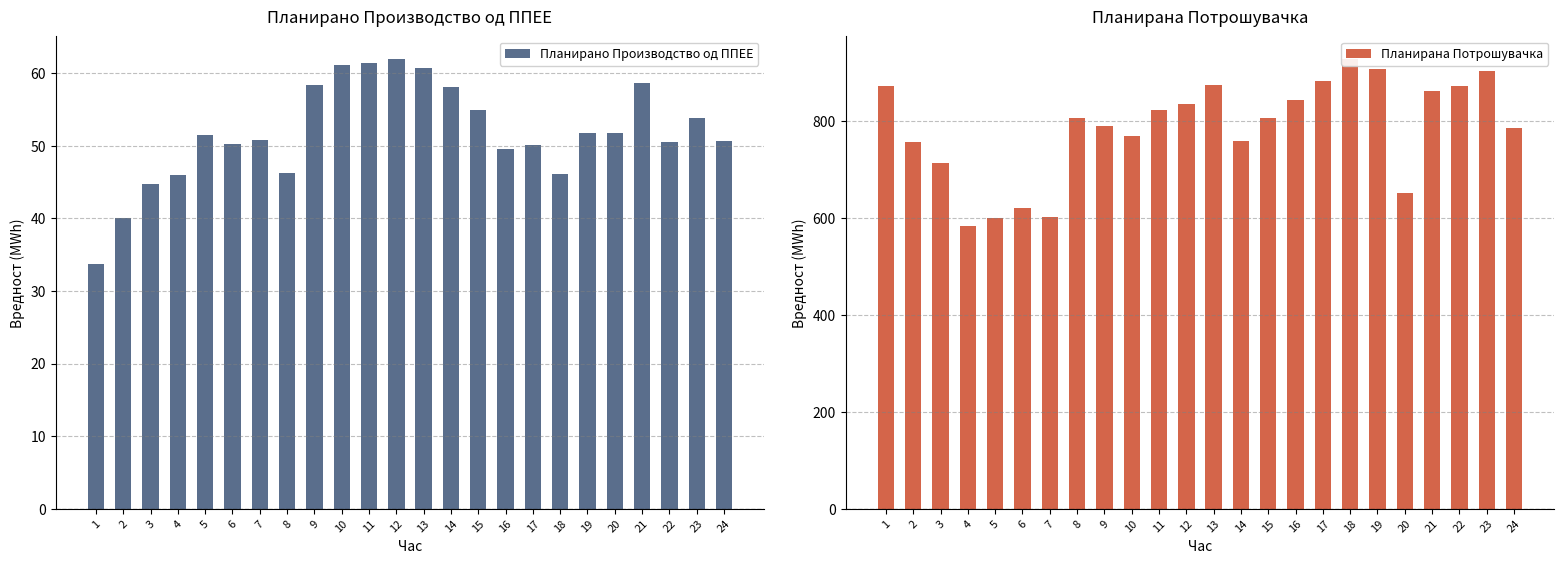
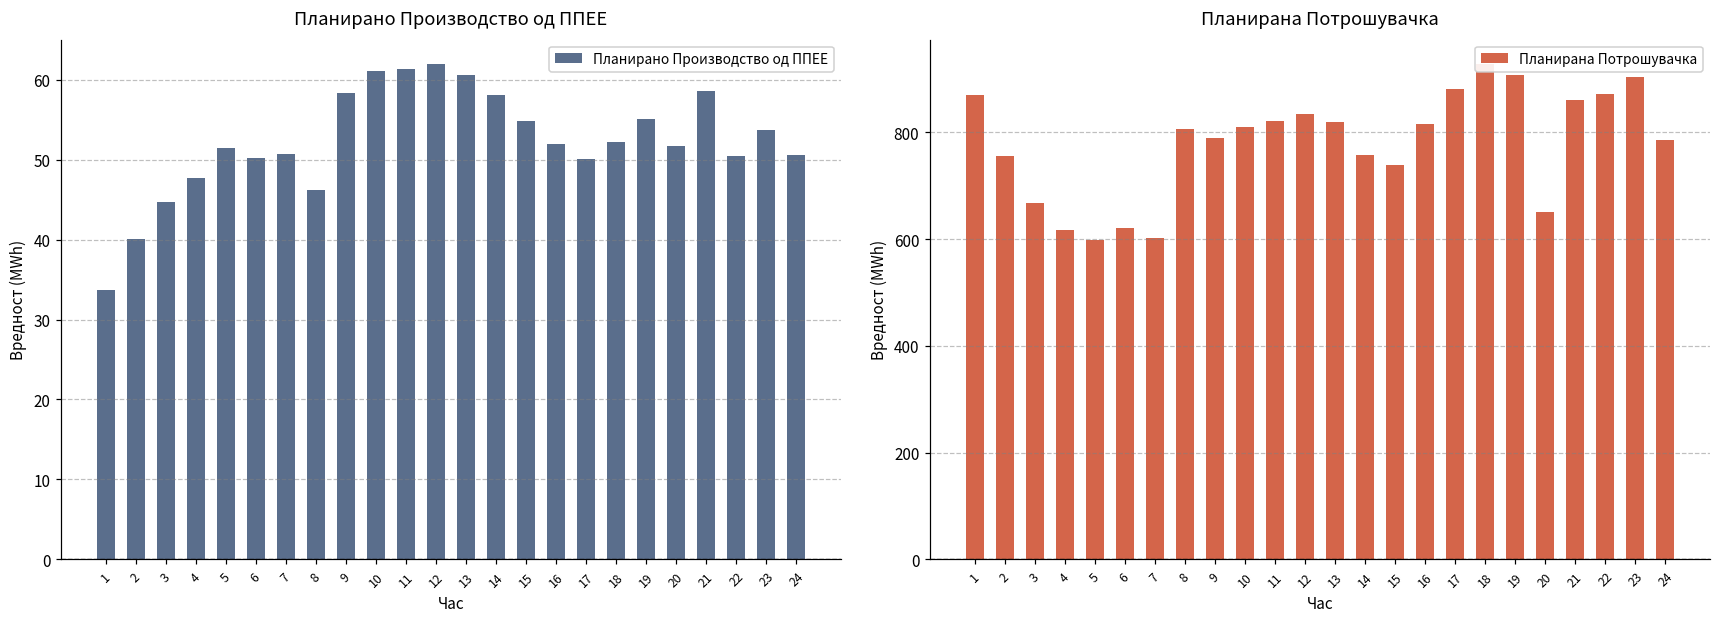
Планирано Производство од ППЕЕ, 4: 46 -> 48
Планирано Производство од ППЕЕ, 16: 50 -> 52
Планирано Производство од ППЕЕ, 18: 46 -> 52
Планирано Производство од ППЕЕ, 19: 52 -> 55
Планирана Потрошувачка, 3: 710 -> 670
Планирана Потрошувачка, 4: 580 -> 620
Планирана Потрошувачка, 10: 770 -> 810
Планирана Потрошувачка, 13: 870 -> 820
Планирана Потрошувачка, 15: 810 -> 740
Планирана Потрошувачка, 16: 840 -> 820
